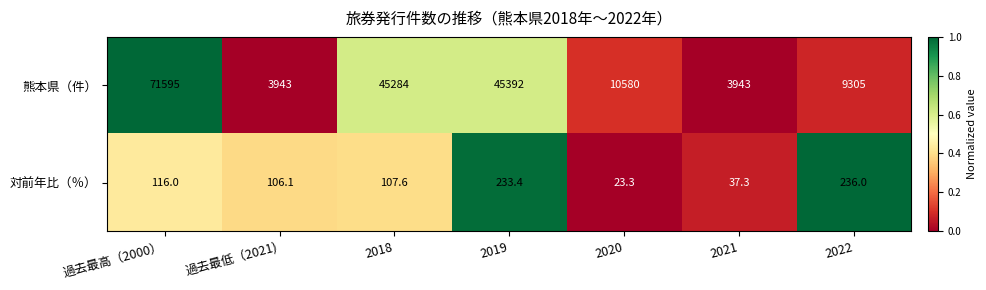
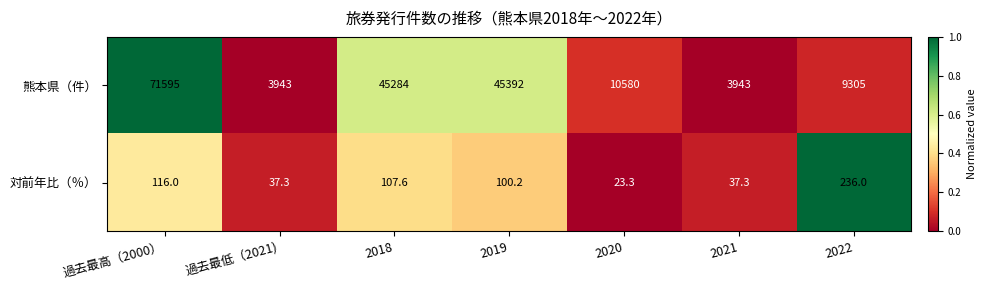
対前年比（％）, 過去最低（2021): 106.1 -> 37.3
対前年比（％）, 2019: 233.4 -> 100.2
